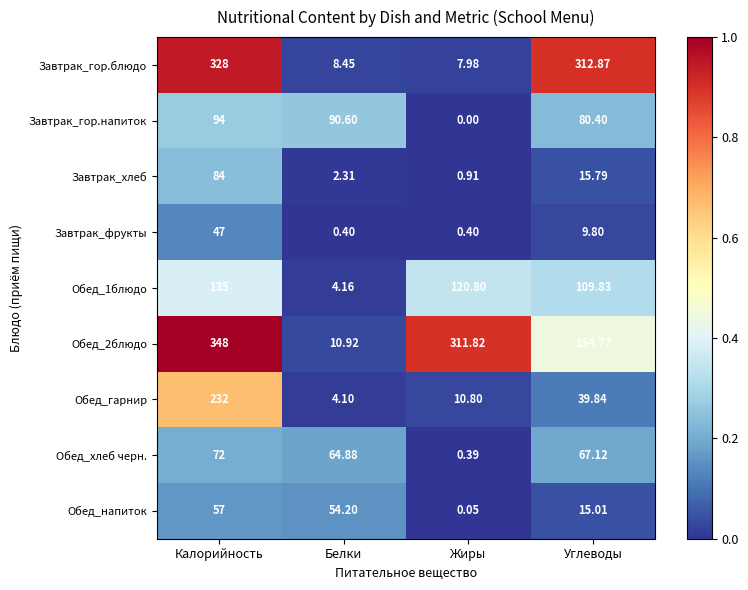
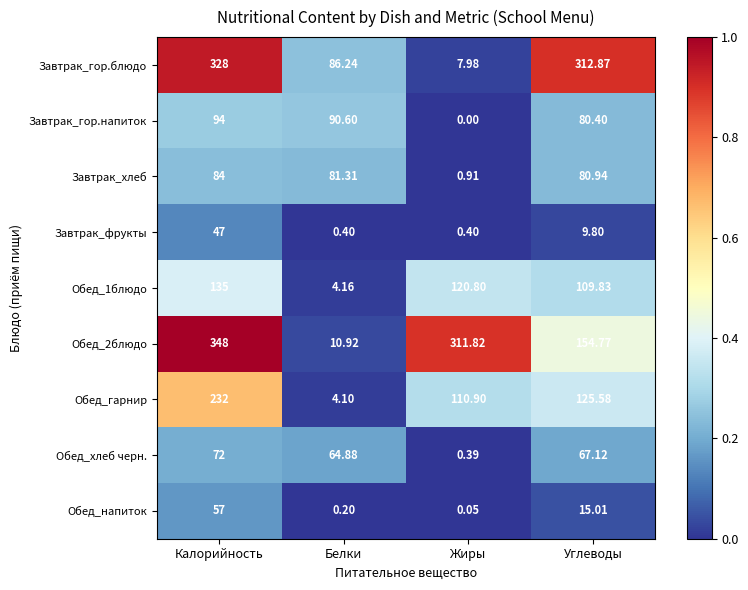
Завтрак_гор.блюдо, Белки: 8.45 -> 86.24
Завтрак_хлеб, Белки: 2.31 -> 81.31
Завтрак_хлеб, Углеводы: 15.79 -> 80.94
Обед_гарнир, Жиры: 10.80 -> 110.90
Обед_гарнир, Углеводы: 39.84 -> 125.58
Обед_напиток, Белки: 54.20 -> 0.20
